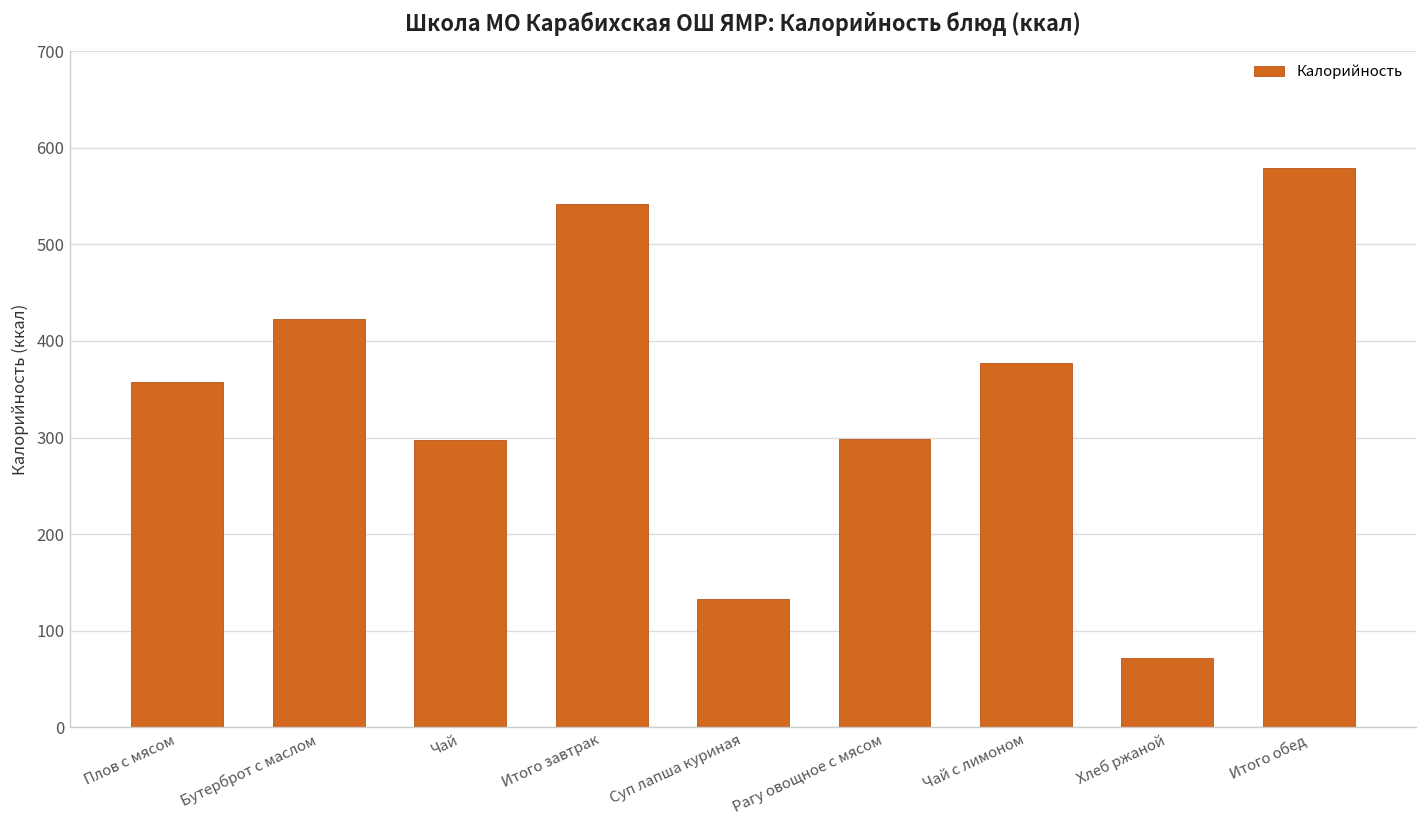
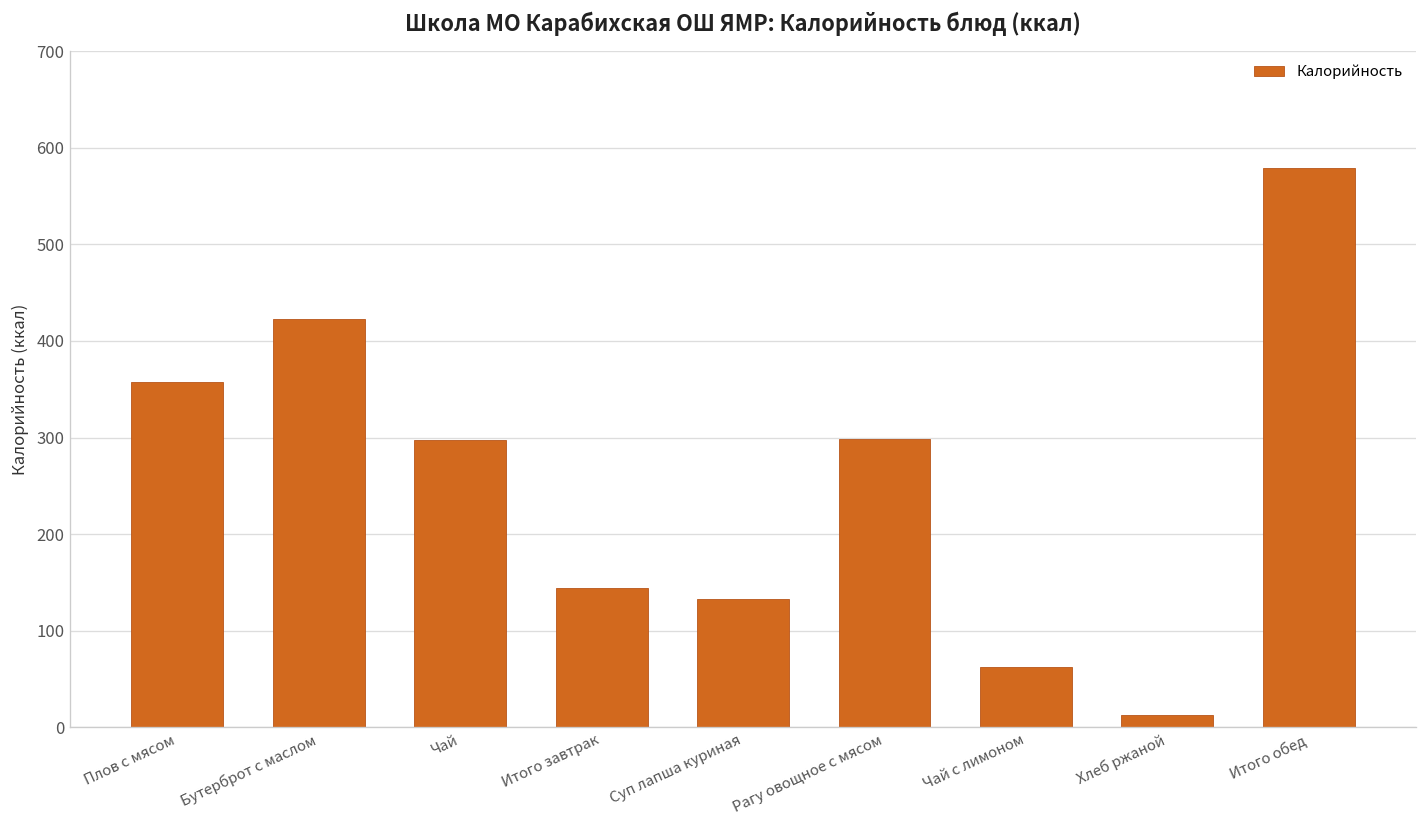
Итого завтрак: 540 -> 140
Чай с лимоном: 380 -> 60
Хлеб ржаной: 70 -> 10
